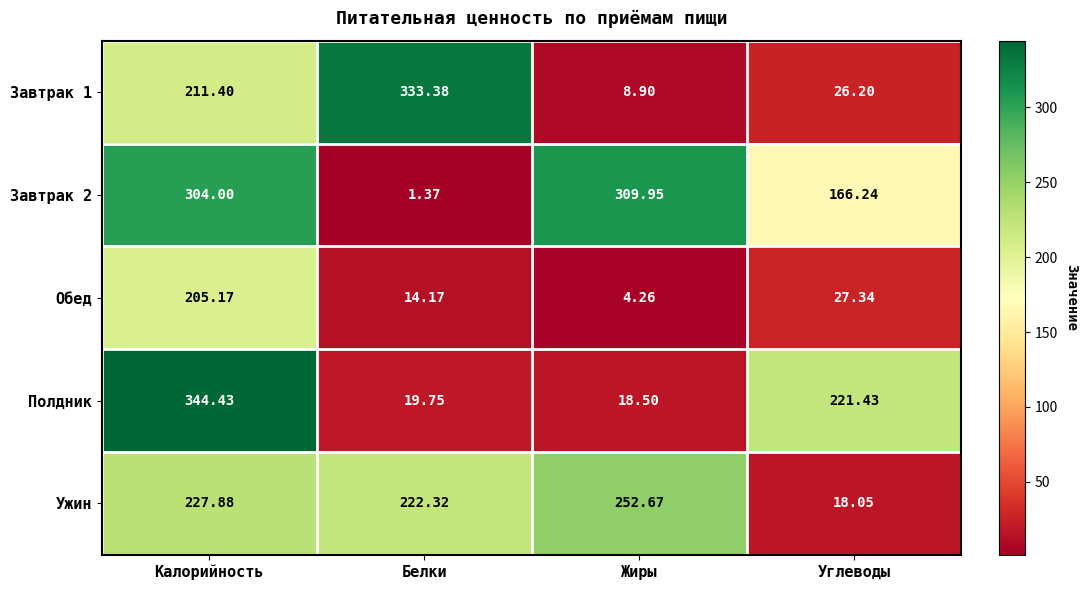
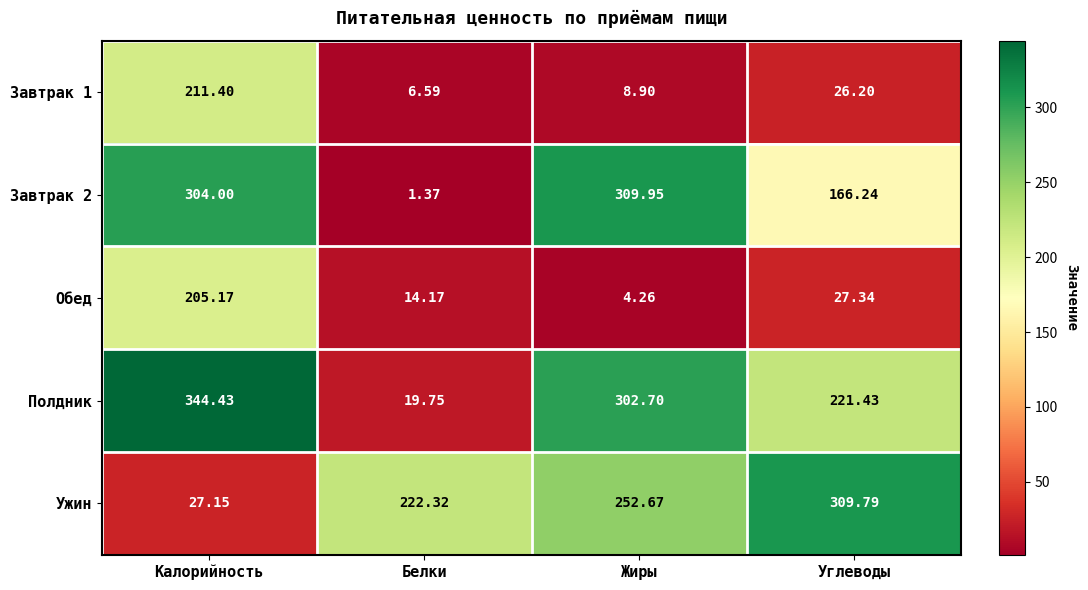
Завтрак 1, Белки: 333.38 -> 6.59
Полдник, Жиры: 18.50 -> 302.70
Ужин, Калорийность: 227.88 -> 27.15
Ужин, Углеводы: 18.05 -> 309.79
